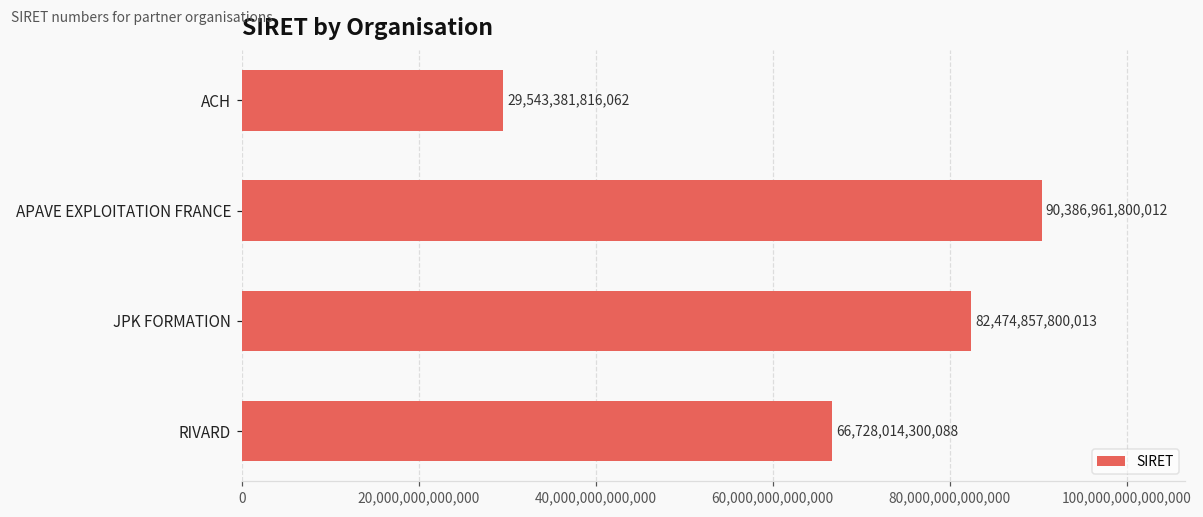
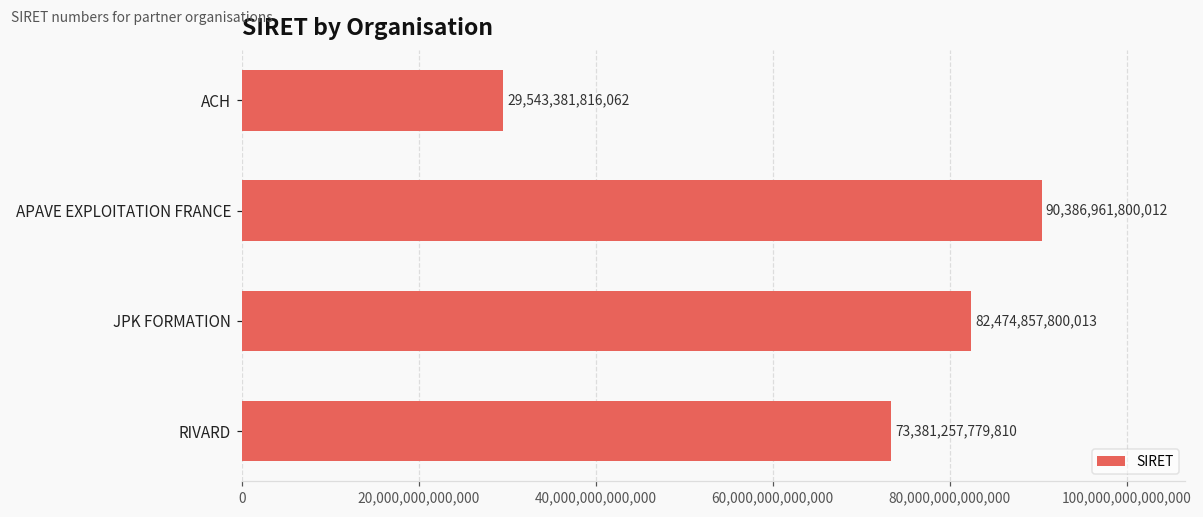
RIVARD: 66,728,014,300,088 -> 73,381,257,779,810
